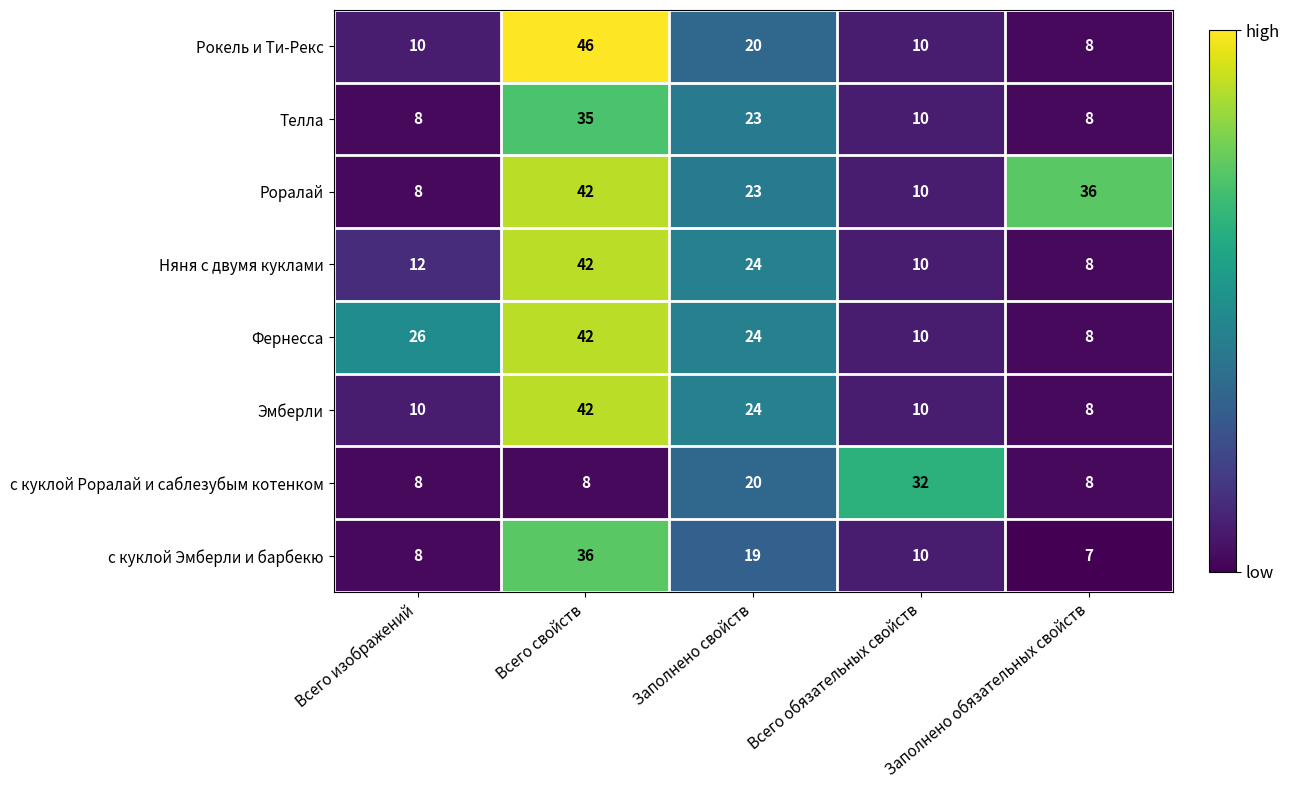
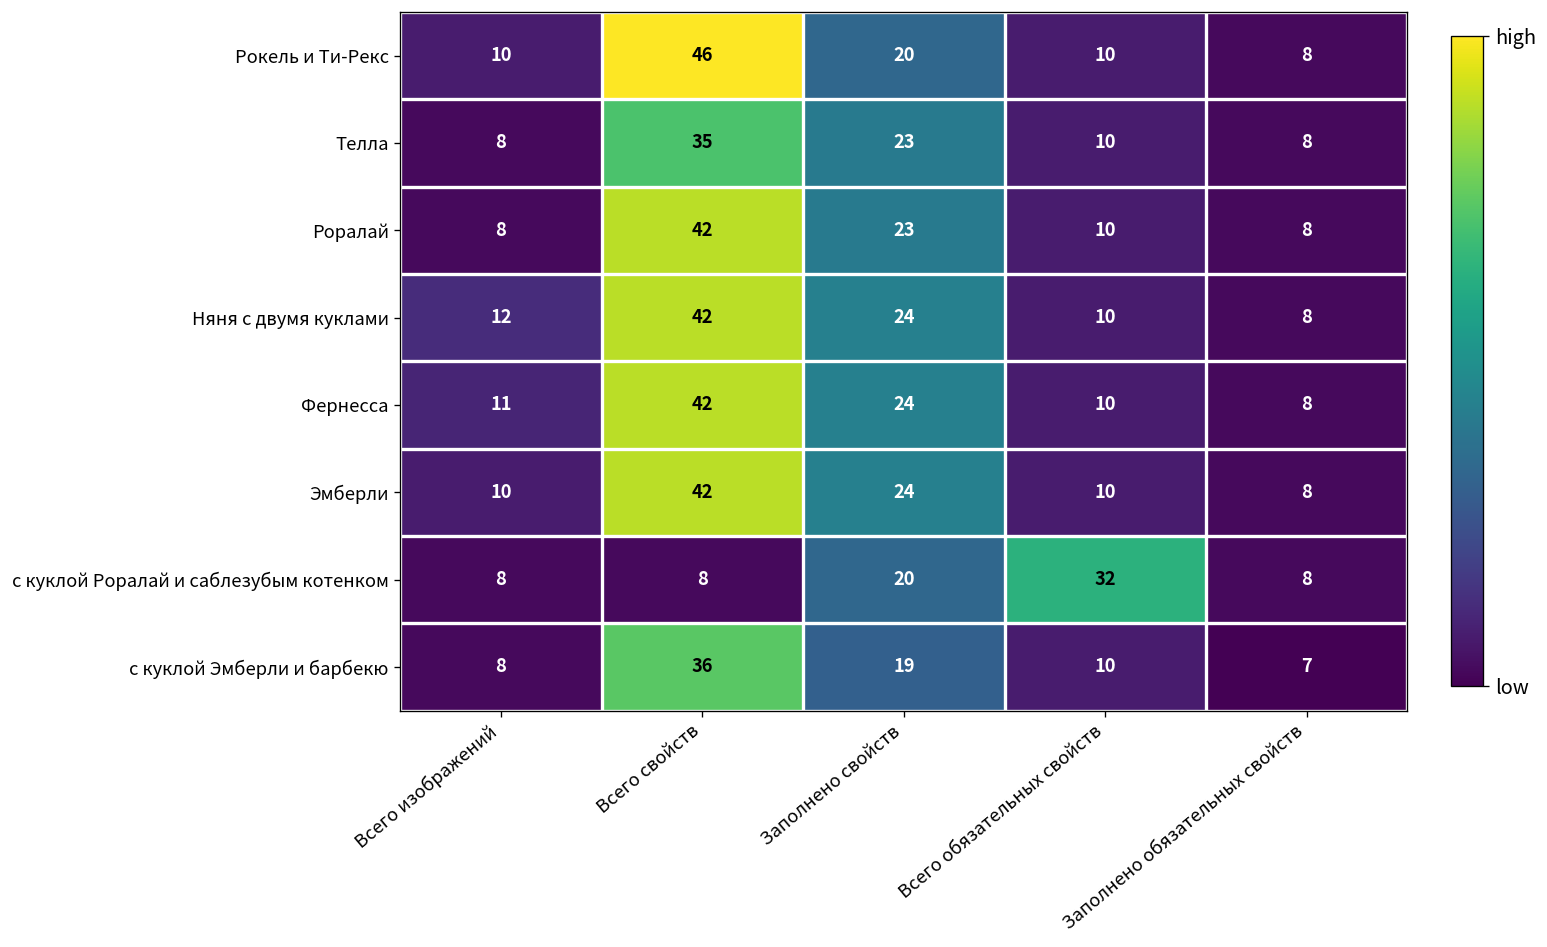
Роралай, Заполнено обязательных свойств: 36 -> 8
Фернесса, Всего изображений: 26 -> 11
